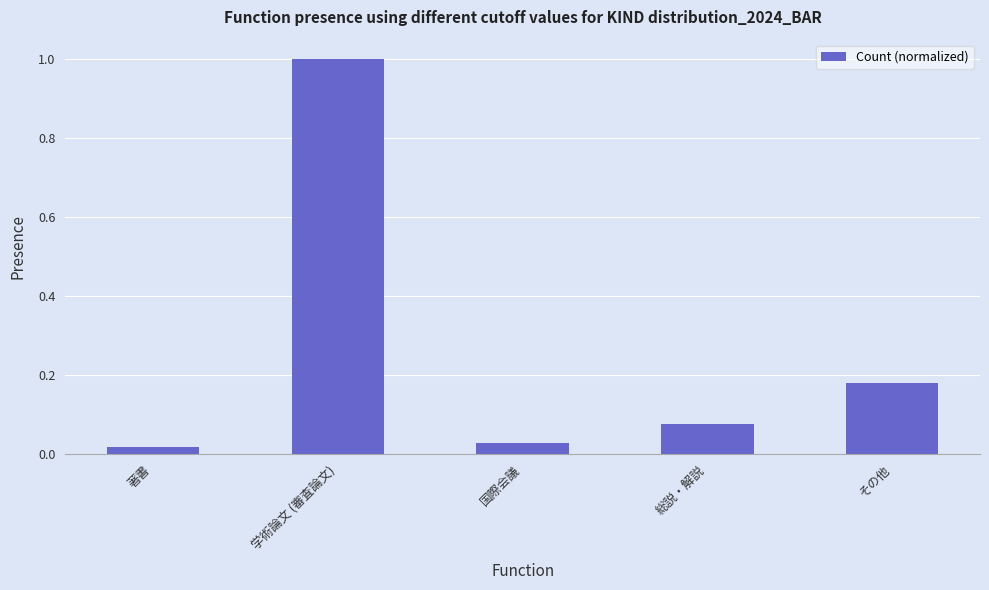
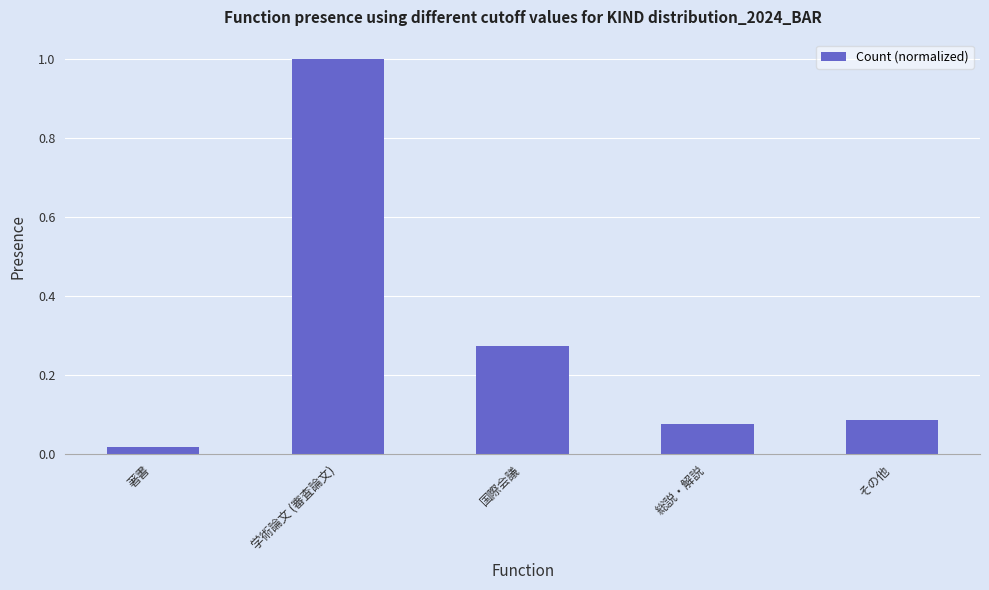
国際会議: 0.03 -> 0.27
その他: 0.18 -> 0.08
